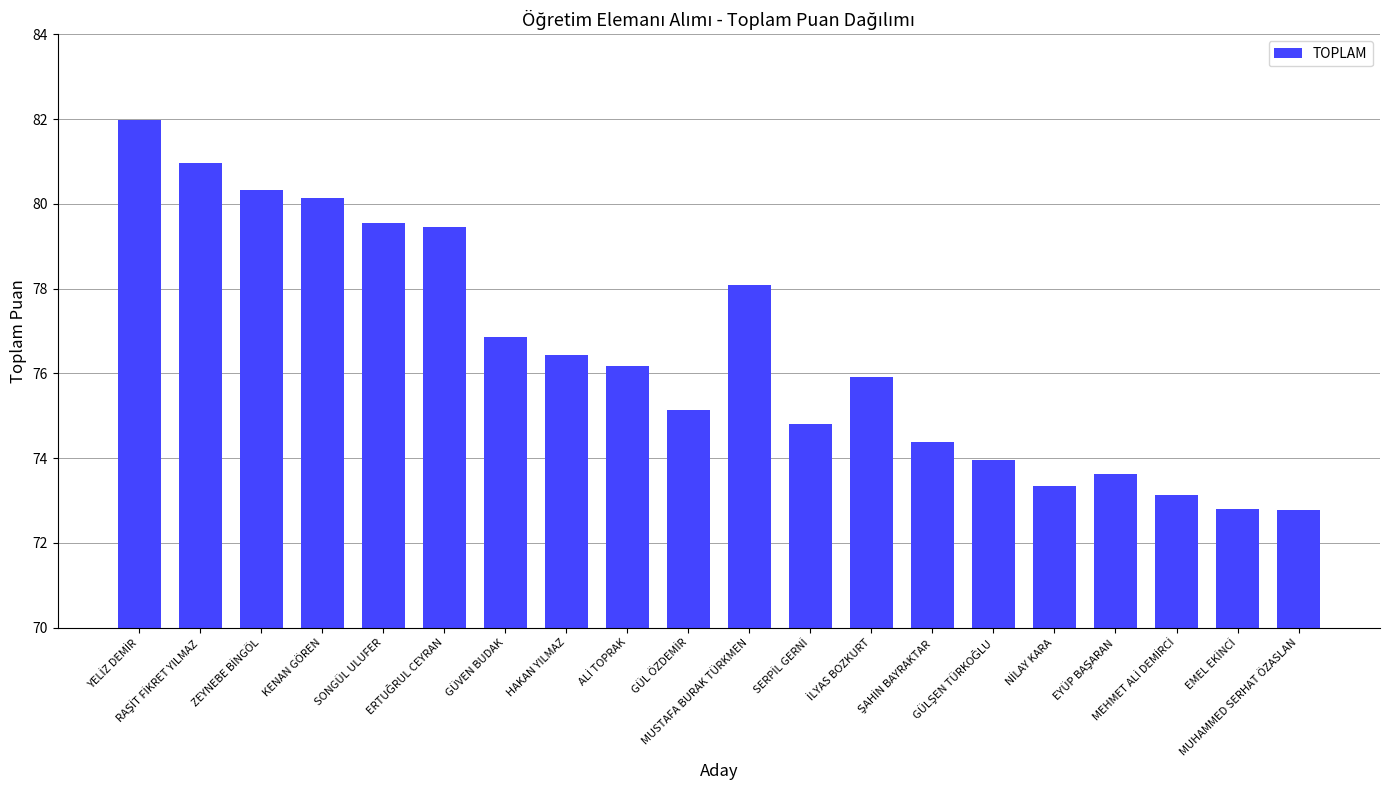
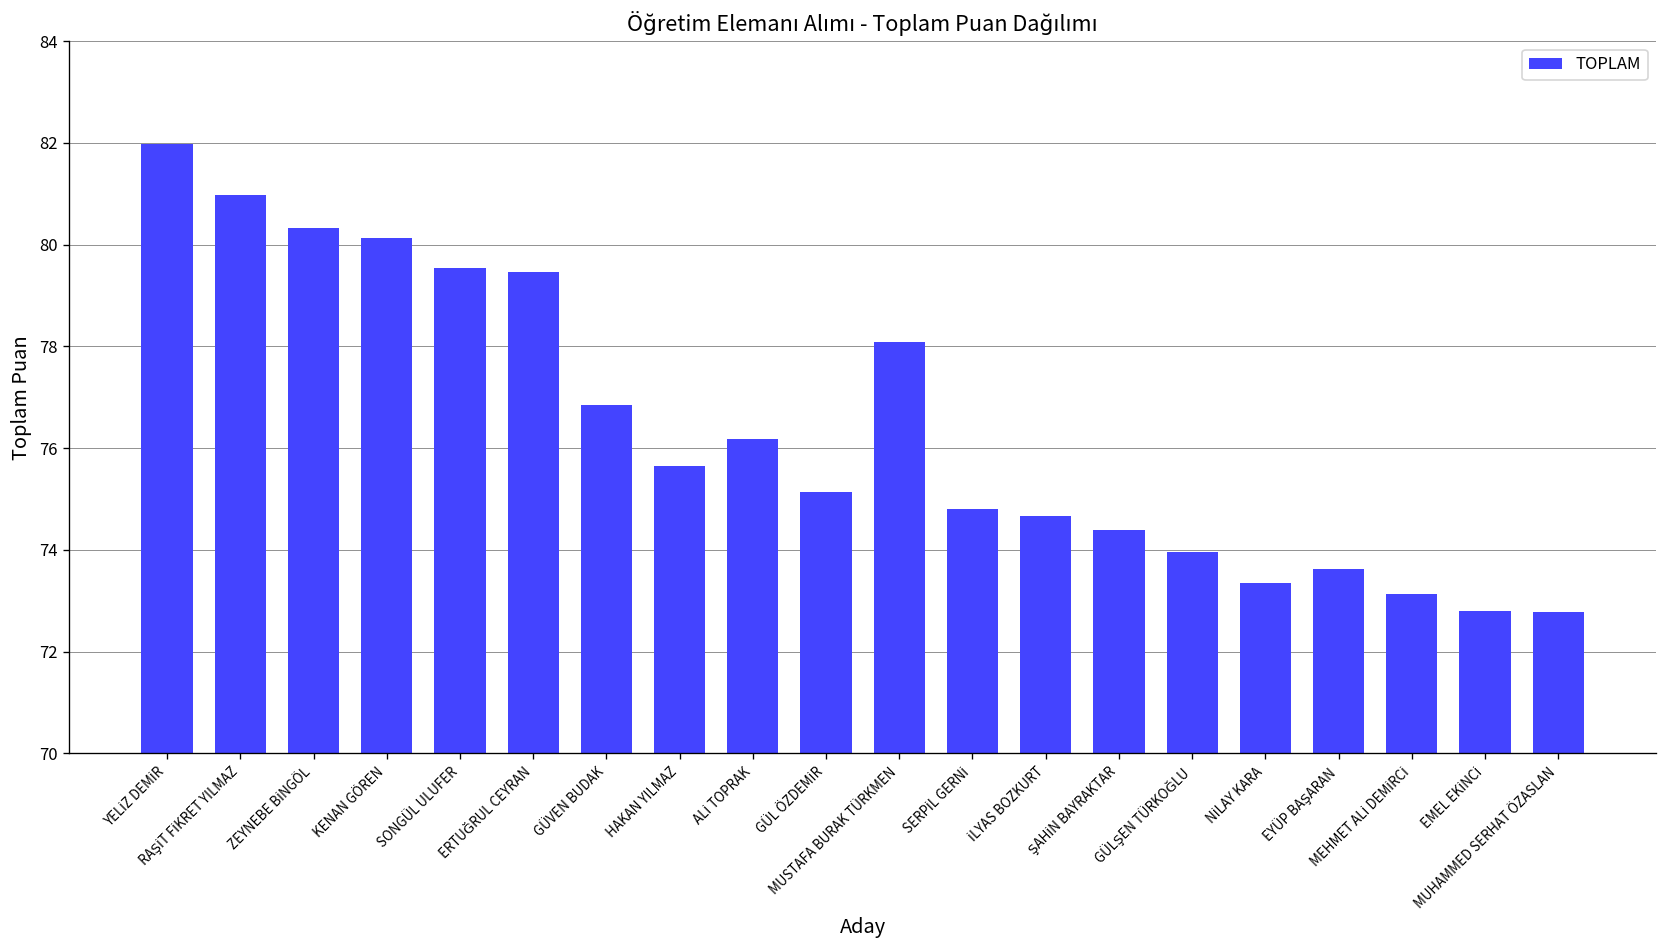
HAKAN YILMAZ: 76.4 -> 75.7
İLYAS BOZKURT: 75.9 -> 74.7
